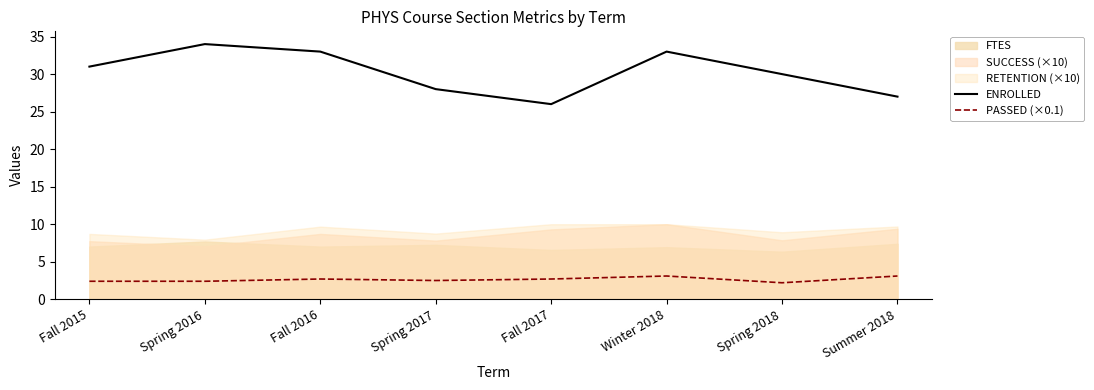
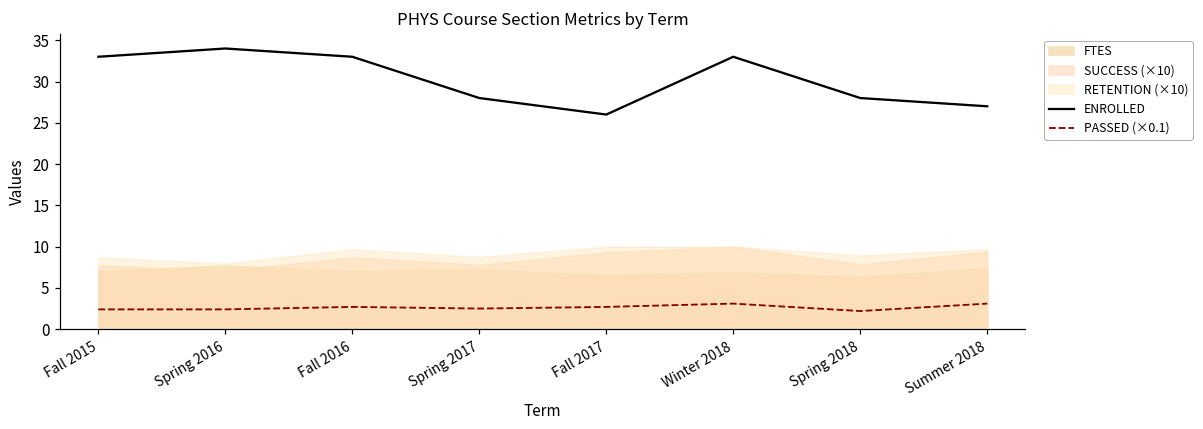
ENROLLED, Fall 2015: 31 -> 33
ENROLLED, Spring 2018: 30 -> 28
